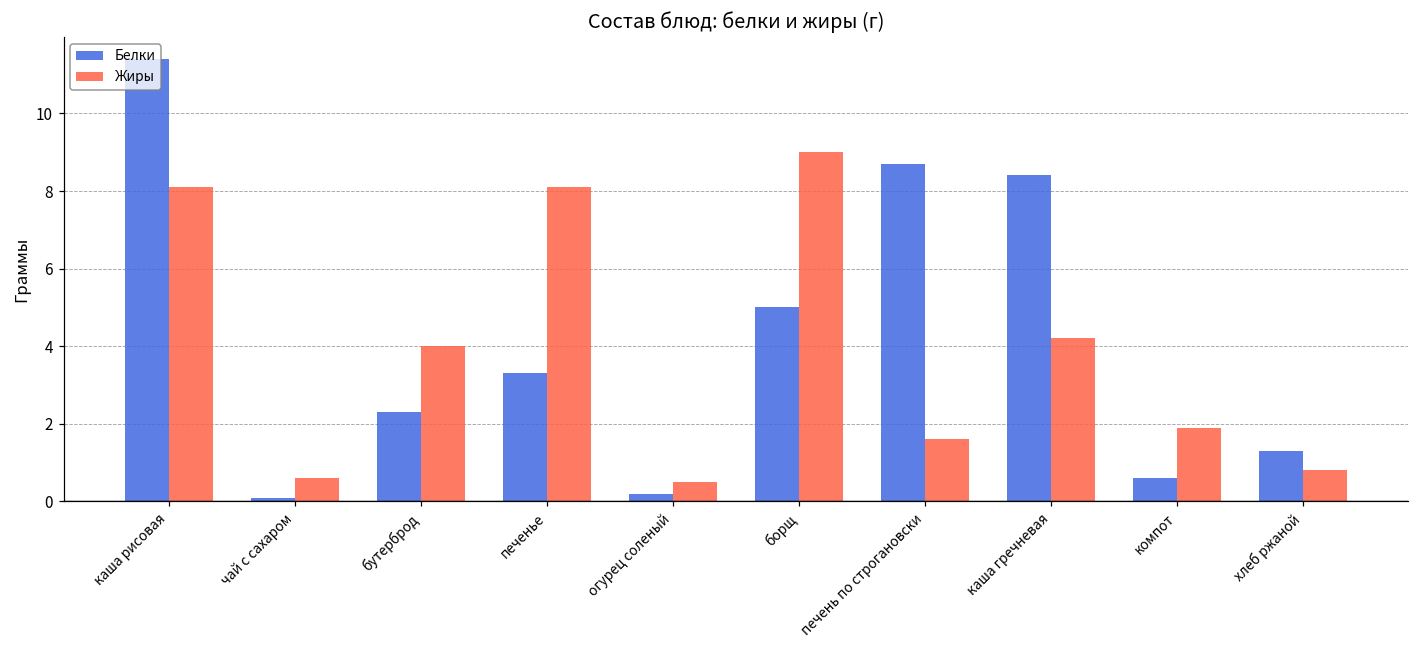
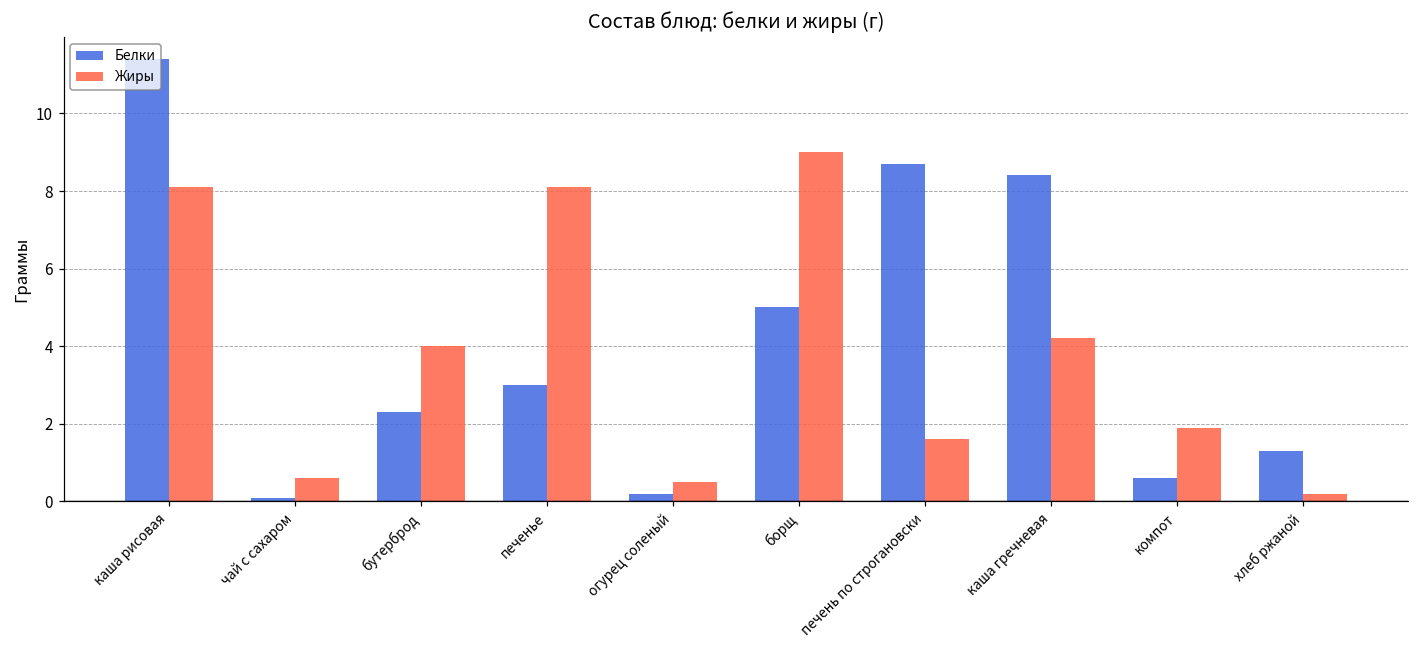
Белки, печенье: 3.3 -> 3.0
Жиры, хлеб ржаной: 0.8 -> 0.2
